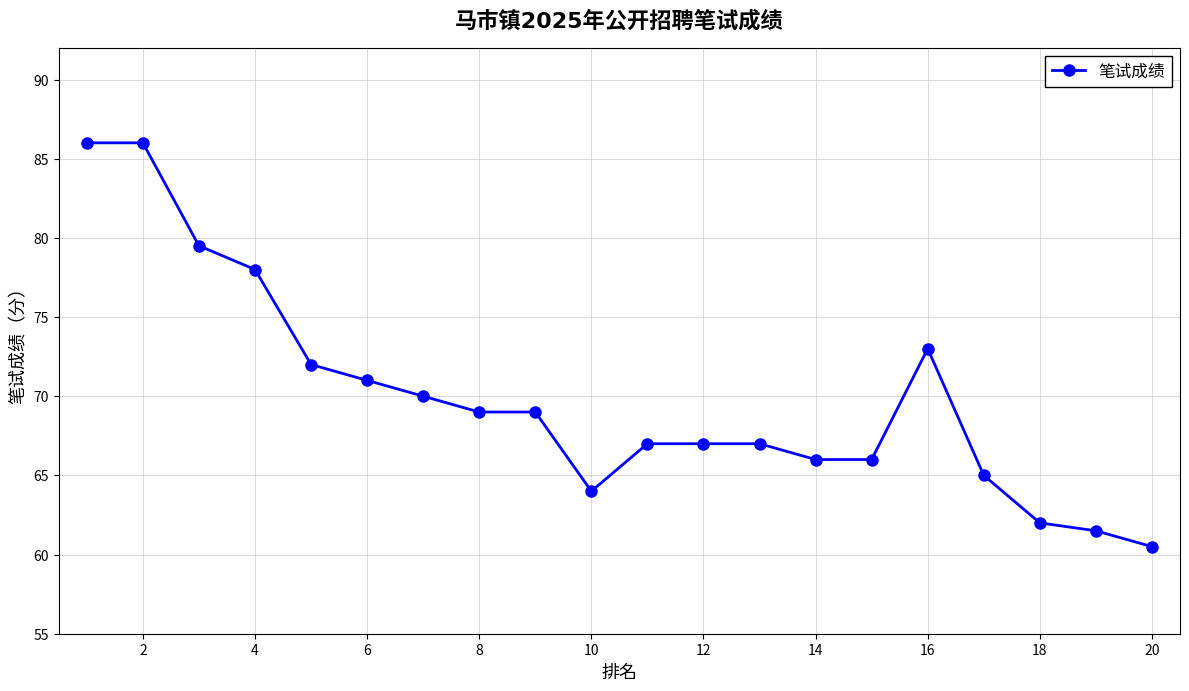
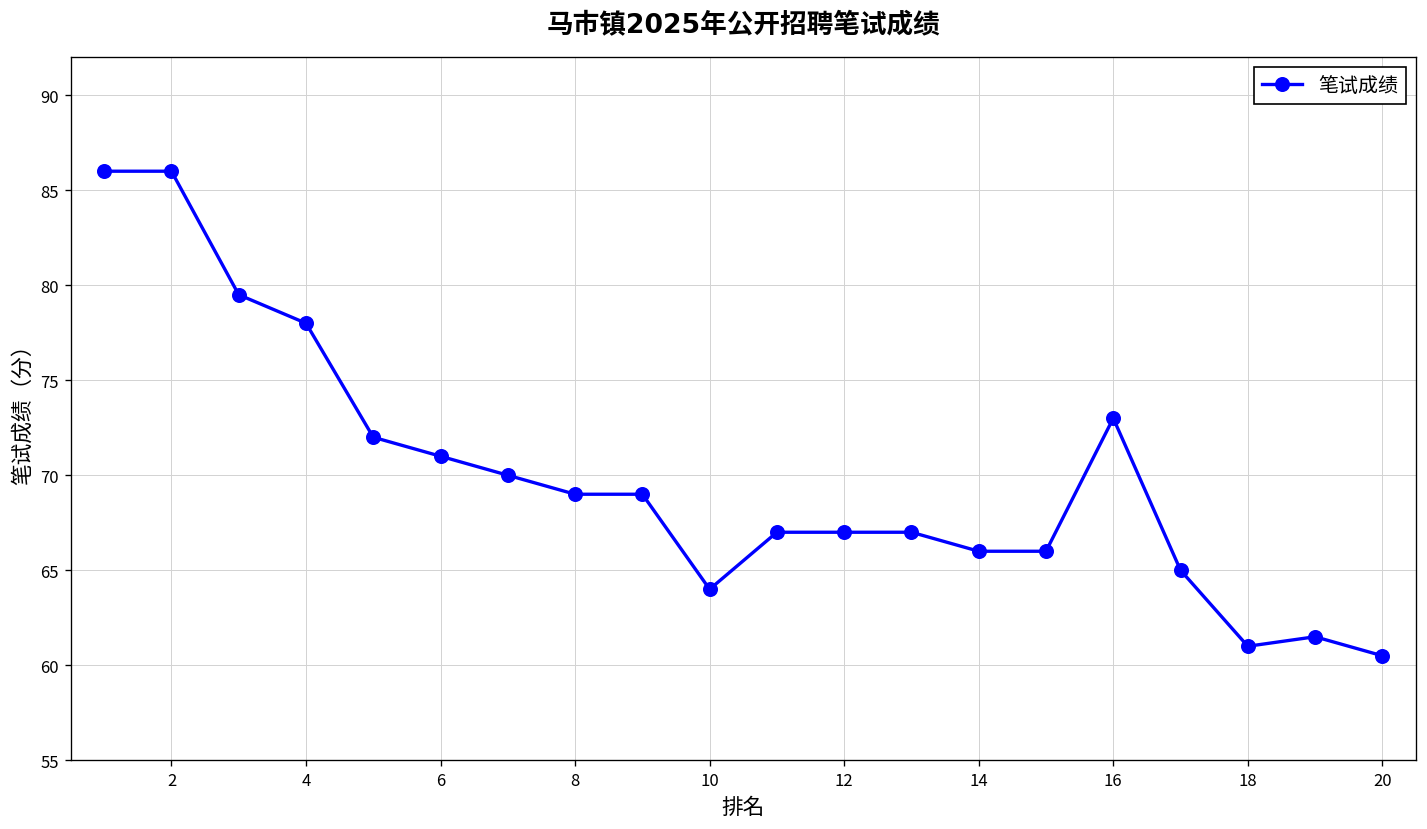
18: 62 -> 61
